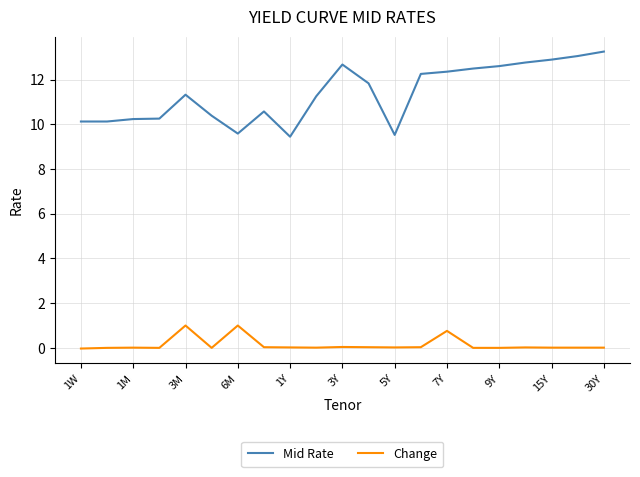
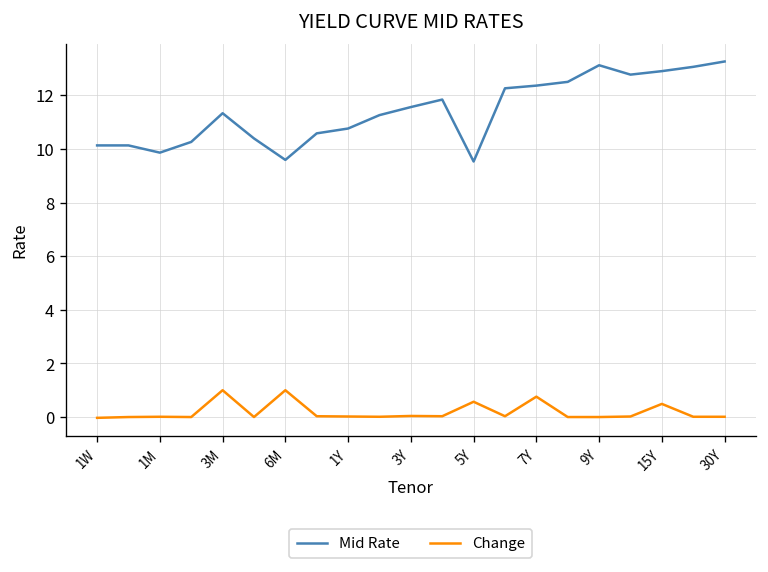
Mid Rate, 1M: 10.2 -> 9.9
Mid Rate, 1Y: 9.5 -> 10.8
Mid Rate, 3Y: 12.7 -> 11.6
Change, 5Y: 0.0 -> 0.6
Mid Rate, 9Y: 12.6 -> 13.1
Change, 15Y: 0.0 -> 0.5
